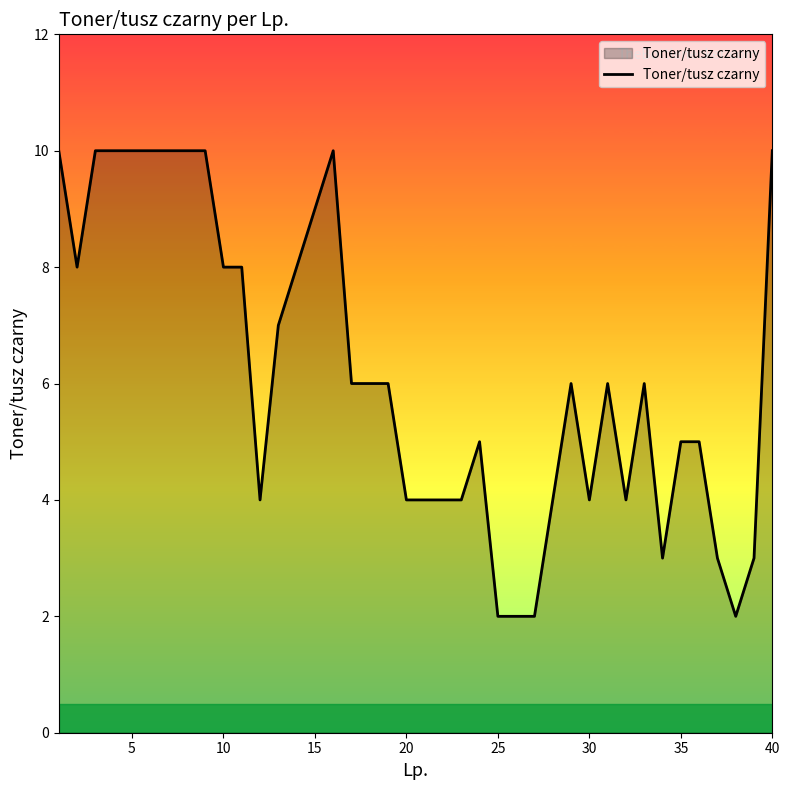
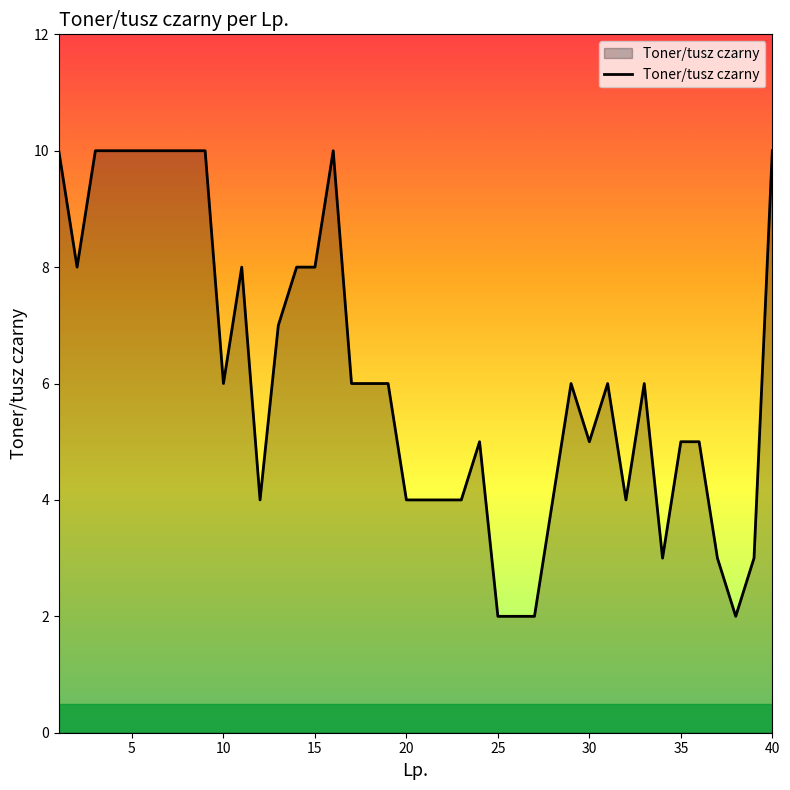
10: 8 -> 6
15: 9 -> 8
30: 4 -> 5
